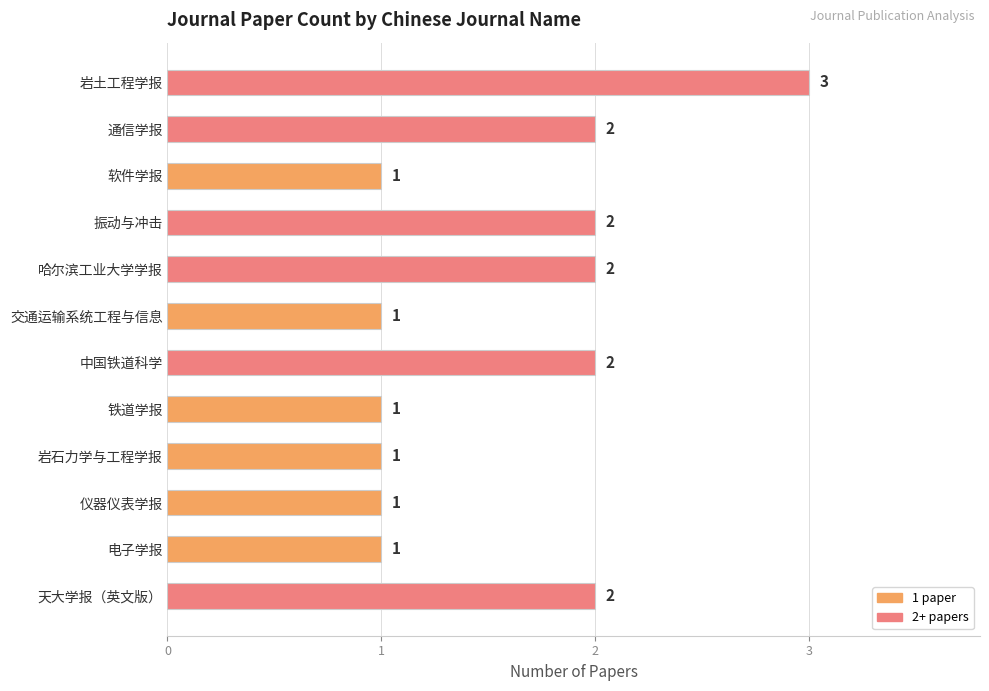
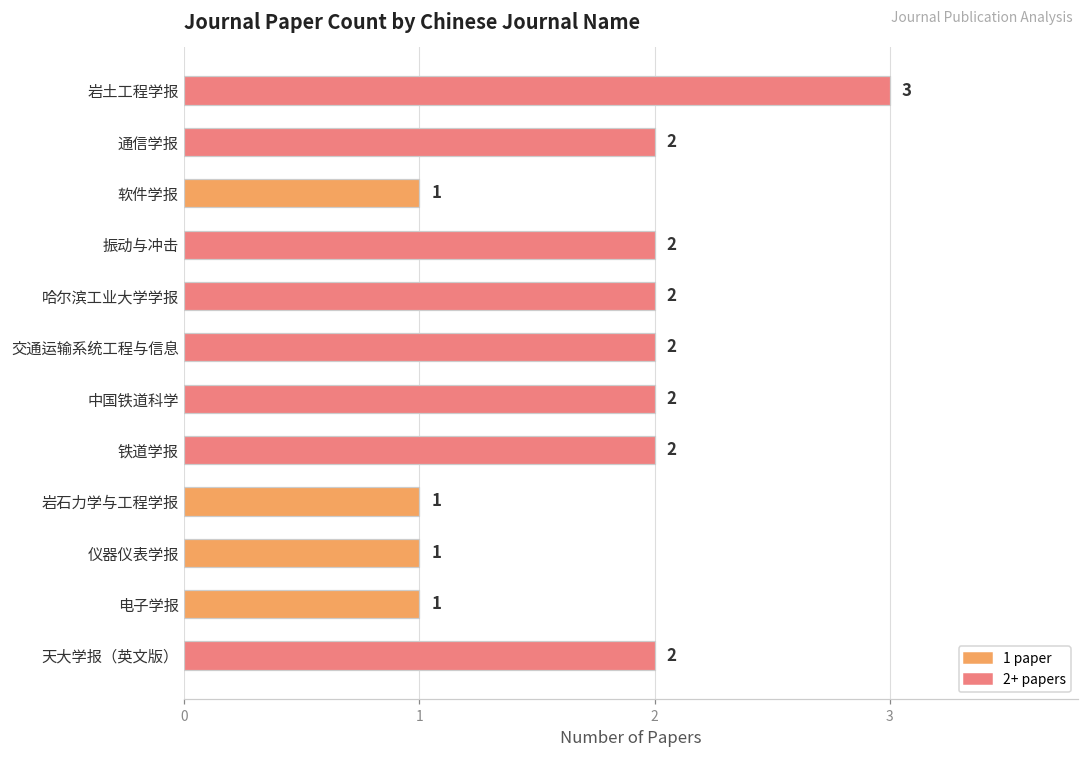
交通运输系统工程与信息: 1 -> 2
铁道学报: 1 -> 2
